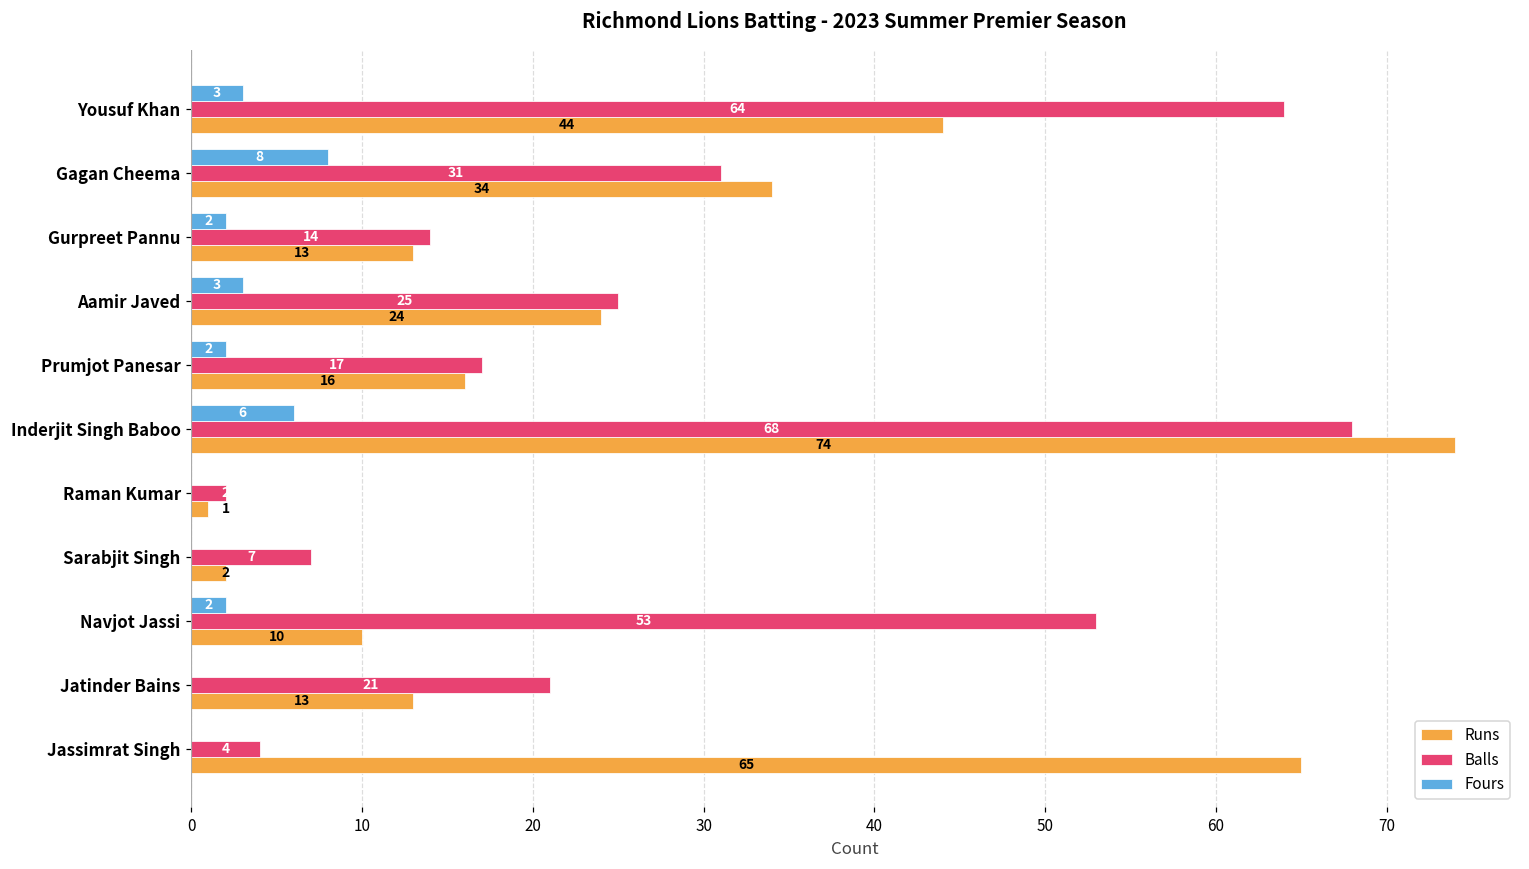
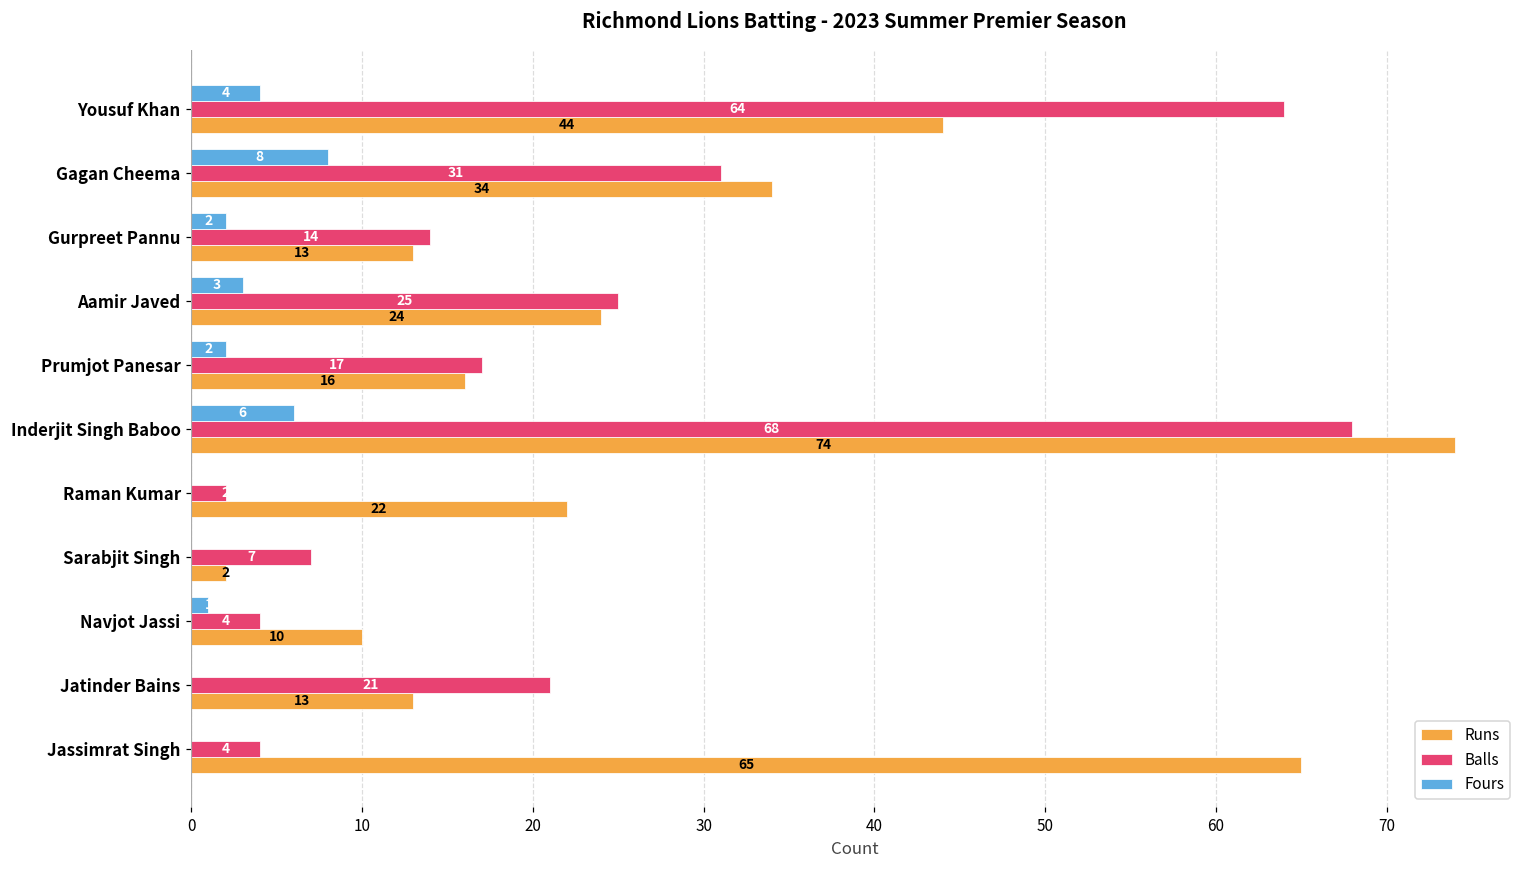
Fours, Yousuf Khan: 3 -> 4
Runs, Raman Kumar: 1 -> 22
Fours, Navjot Jassi: 2 -> 1
Balls, Navjot Jassi: 53 -> 4
